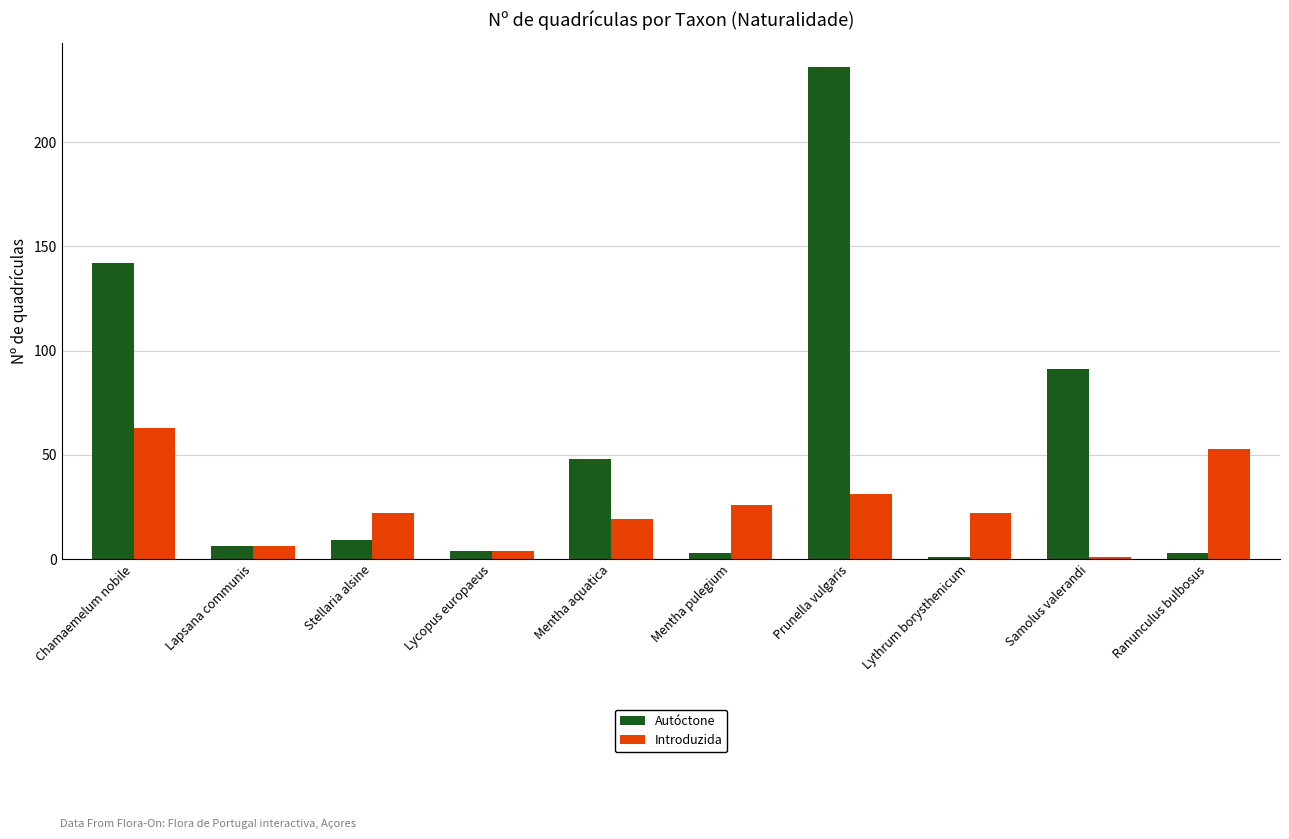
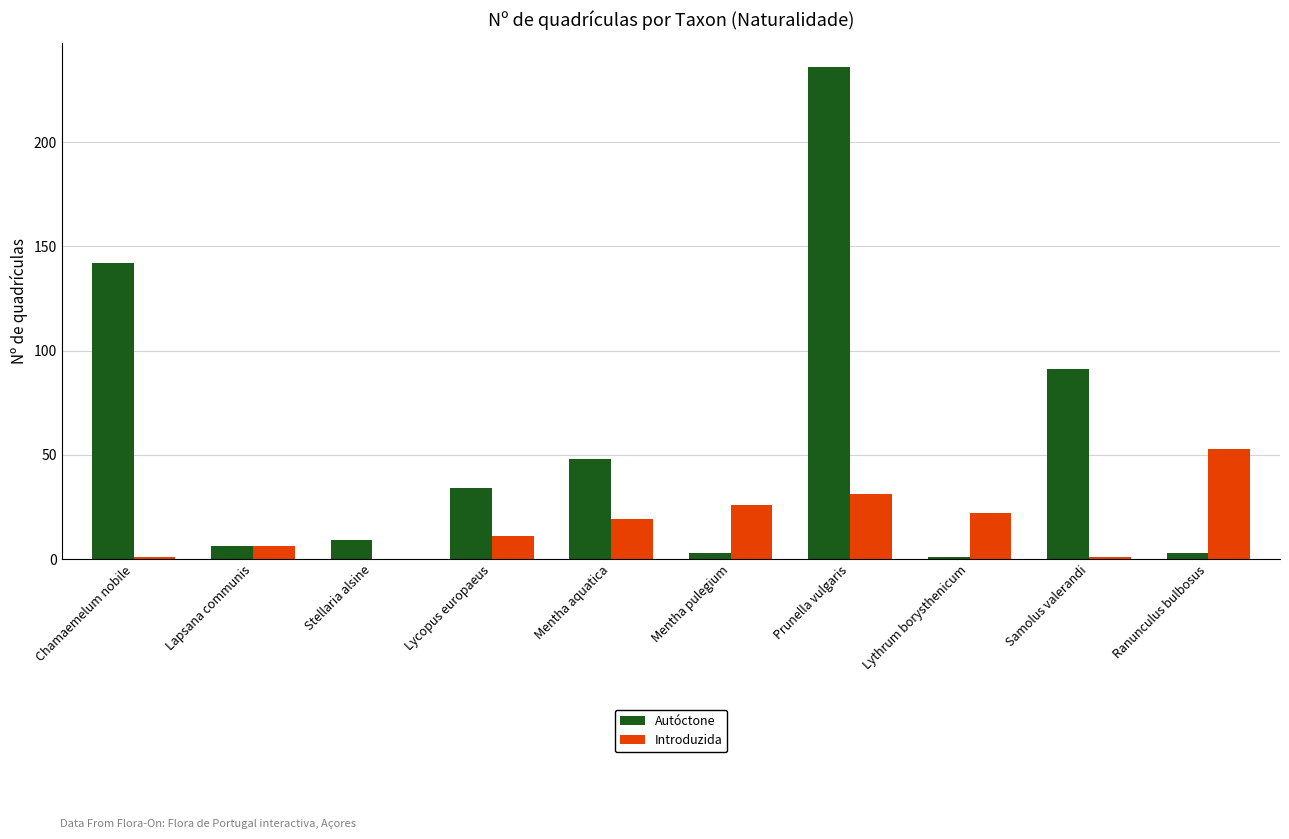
Introduzida, Chamaemelum nobile: 63 -> 1
Introduzida, Stellaria alsine: 22 -> 0
Autóctone, Lycopus europaeus: 4 -> 34
Introduzida, Lycopus europaeus: 4 -> 11
